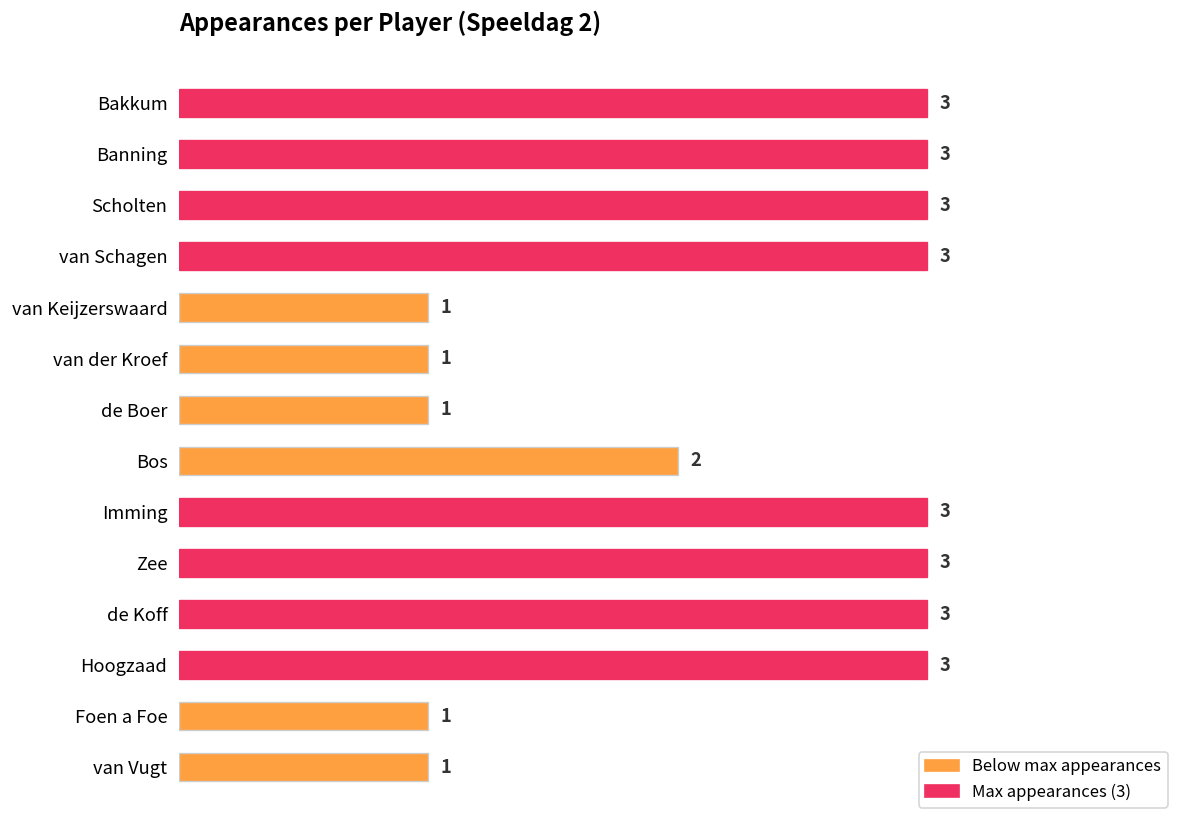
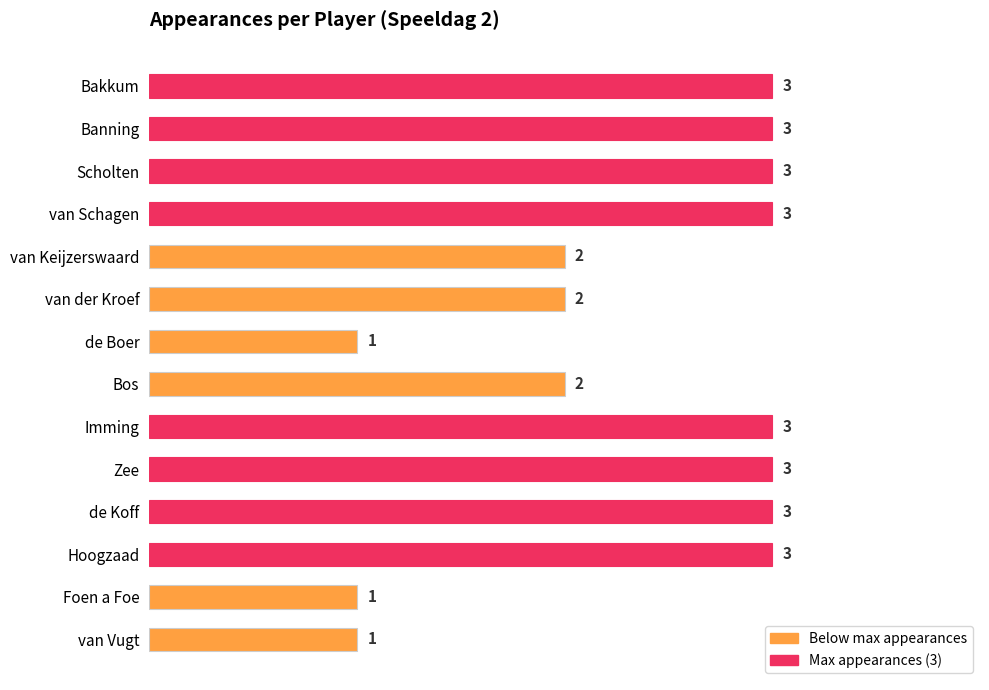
van Keijzerswaard: 1 -> 2
van der Kroef: 1 -> 2
